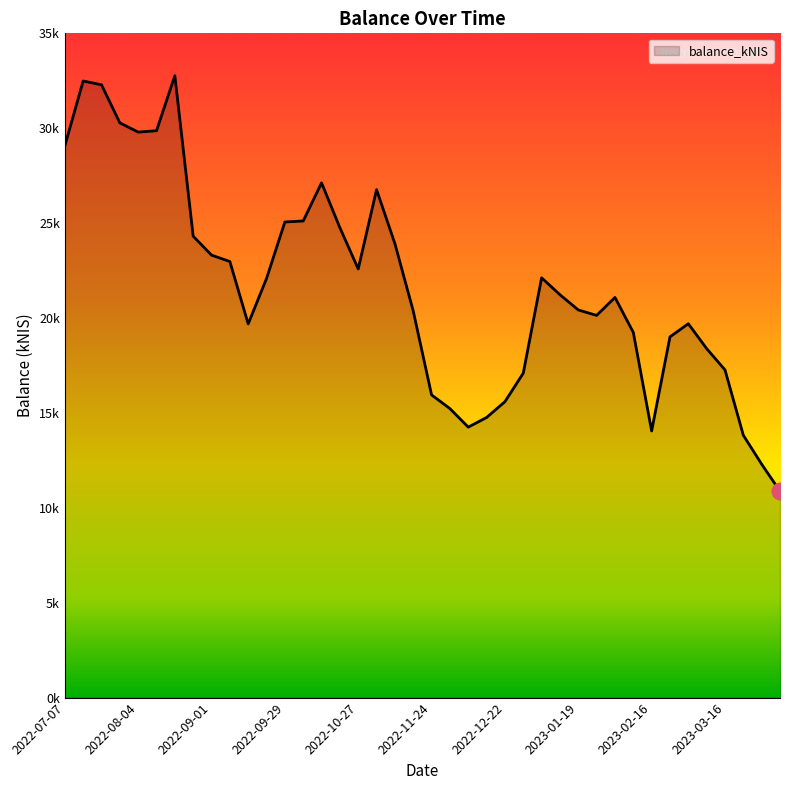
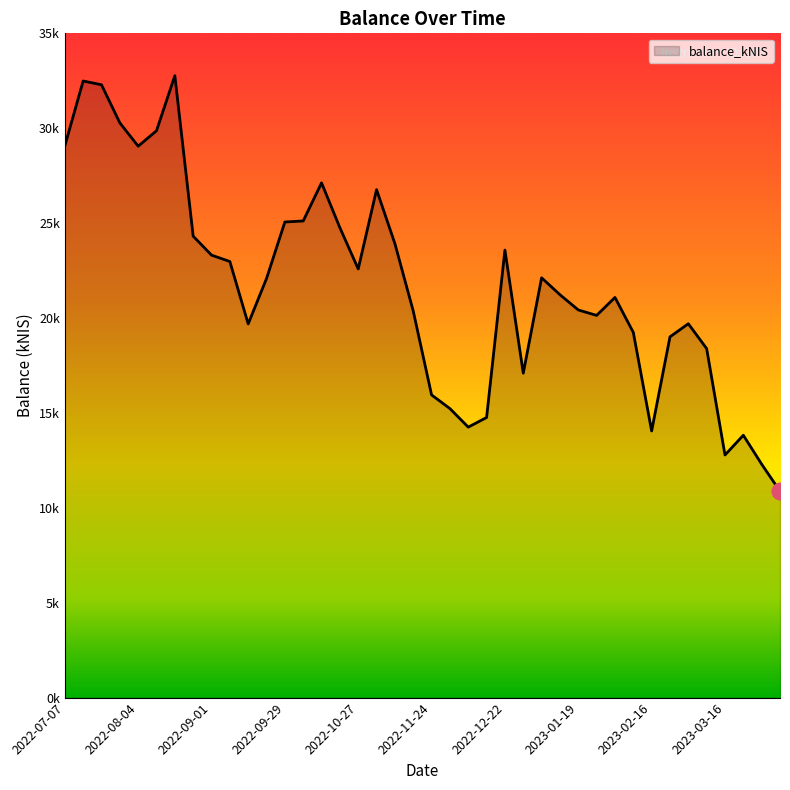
balance_kNIS, 2022-08-04: 29800 -> 29100
balance_kNIS, 2022-12-22: 15600 -> 23600
balance_kNIS, 2023-03-16: 17300 -> 12800
